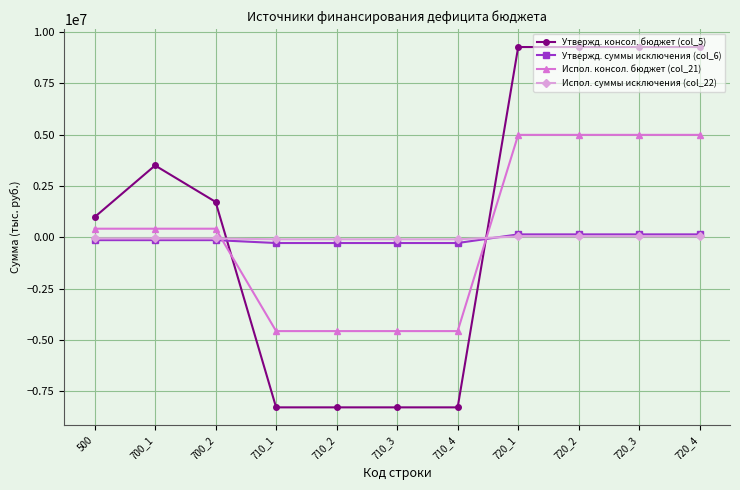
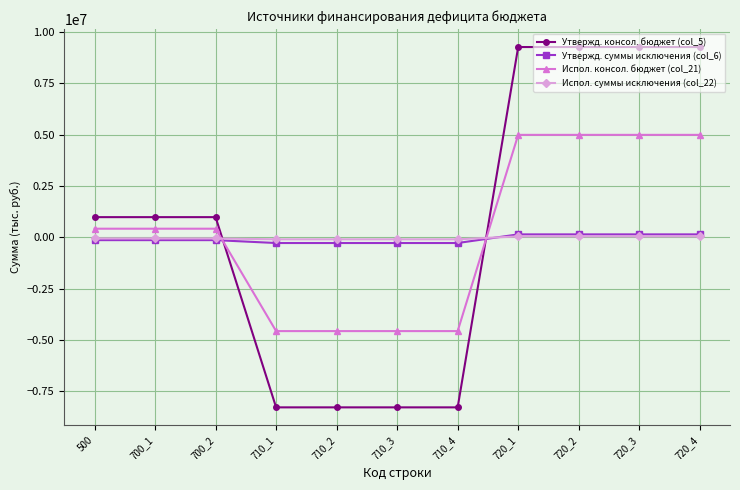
Утвержд. консол. бюджет (col_5), 700_1: 3500000 -> 1000000
Утвержд. консол. бюджет (col_5), 700_2: 1700000 -> 1000000
